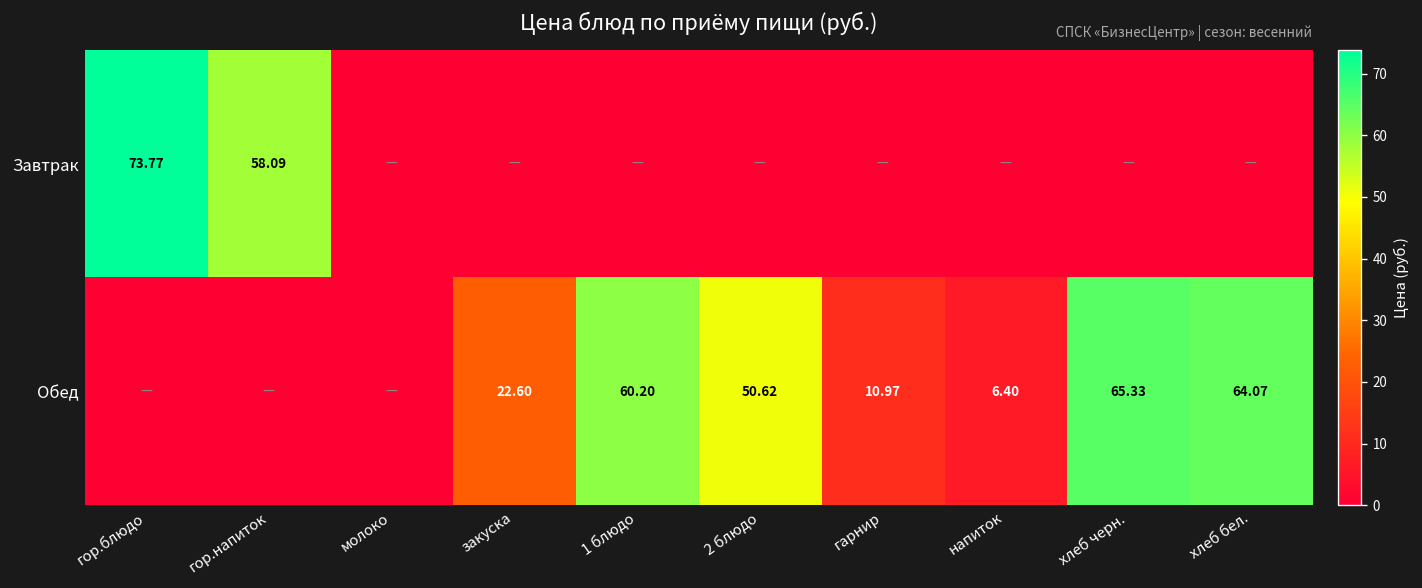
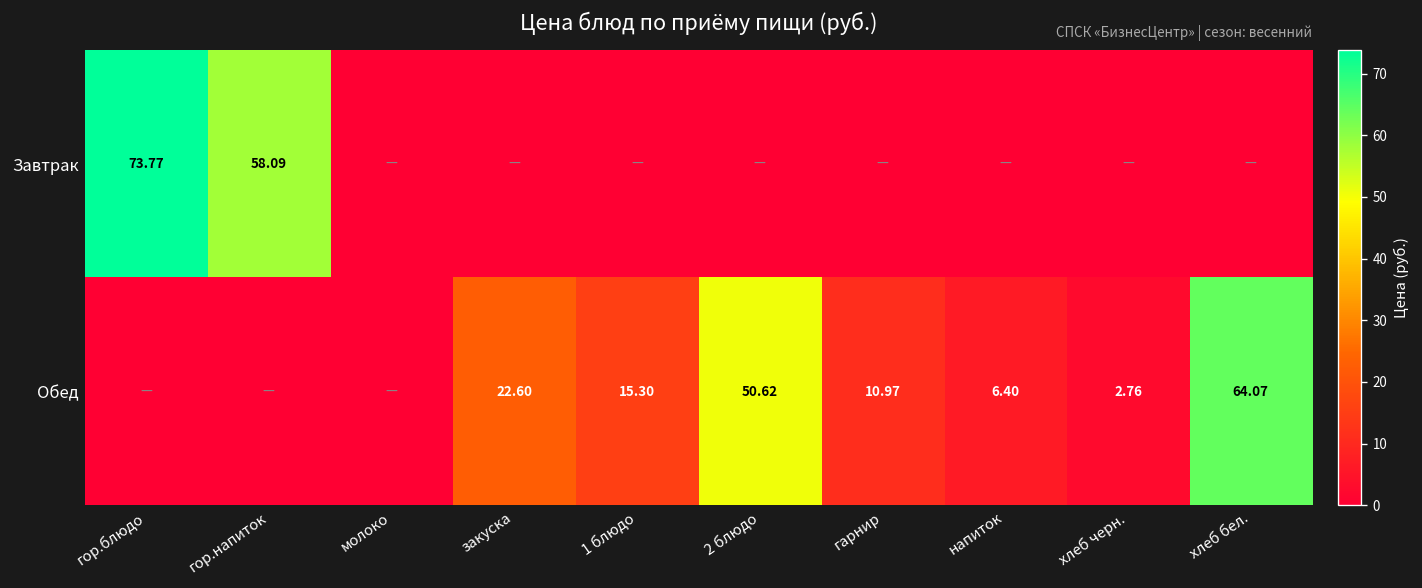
Обед, 1 блюдо: 60.20 -> 15.30
Обед, хлеб черн.: 65.33 -> 2.76
